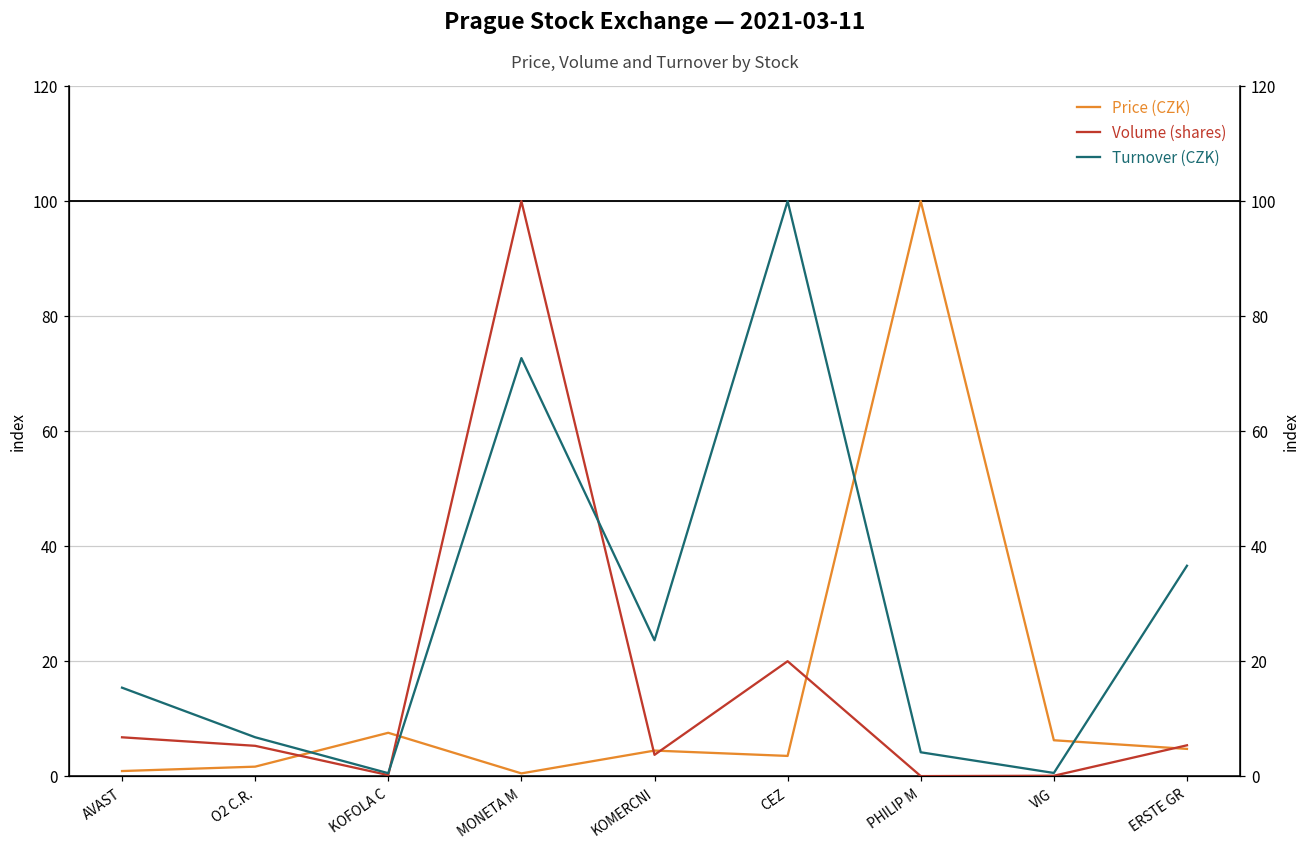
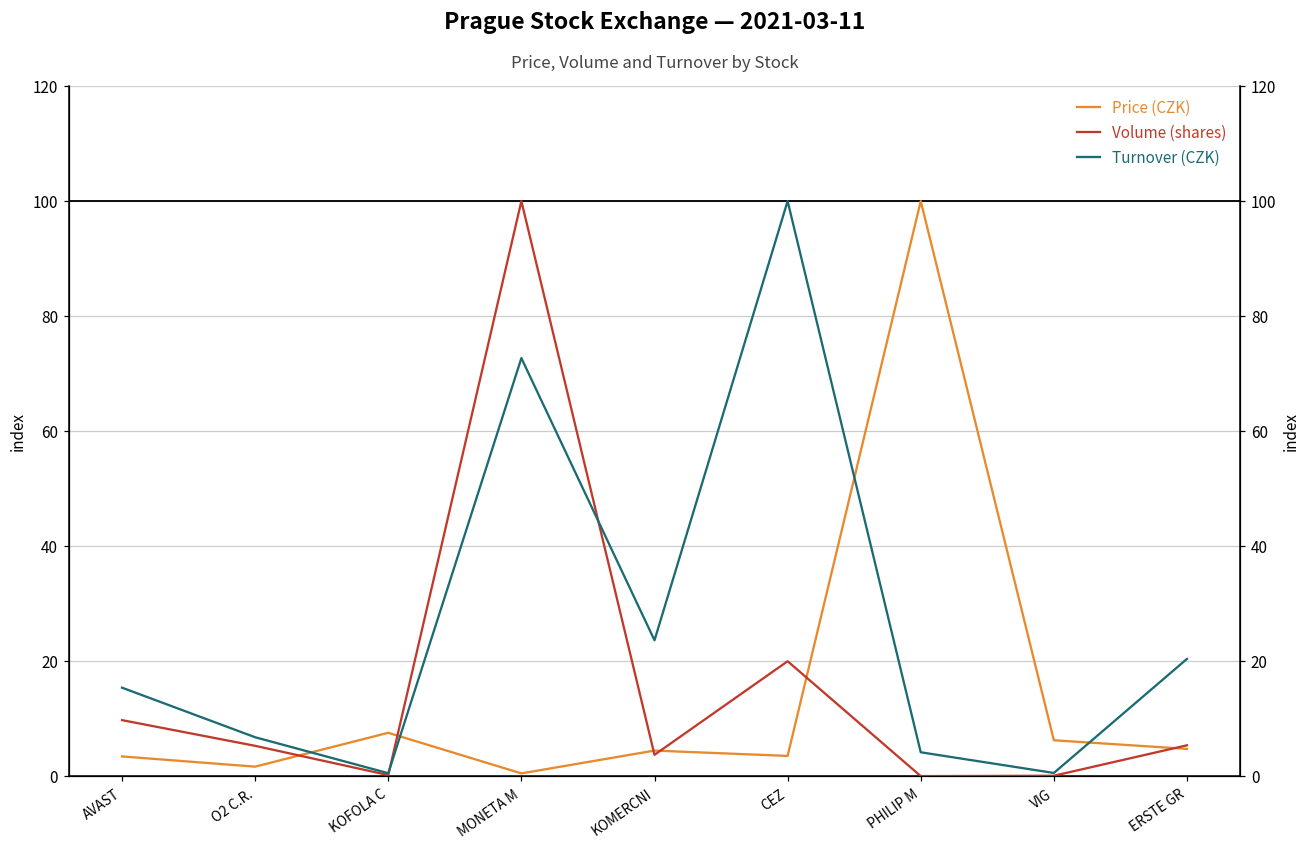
Price (CZK), AVAST: 1 -> 3
Volume (shares), AVAST: 7 -> 10
Turnover (CZK), ERSTE GR: 37 -> 20
